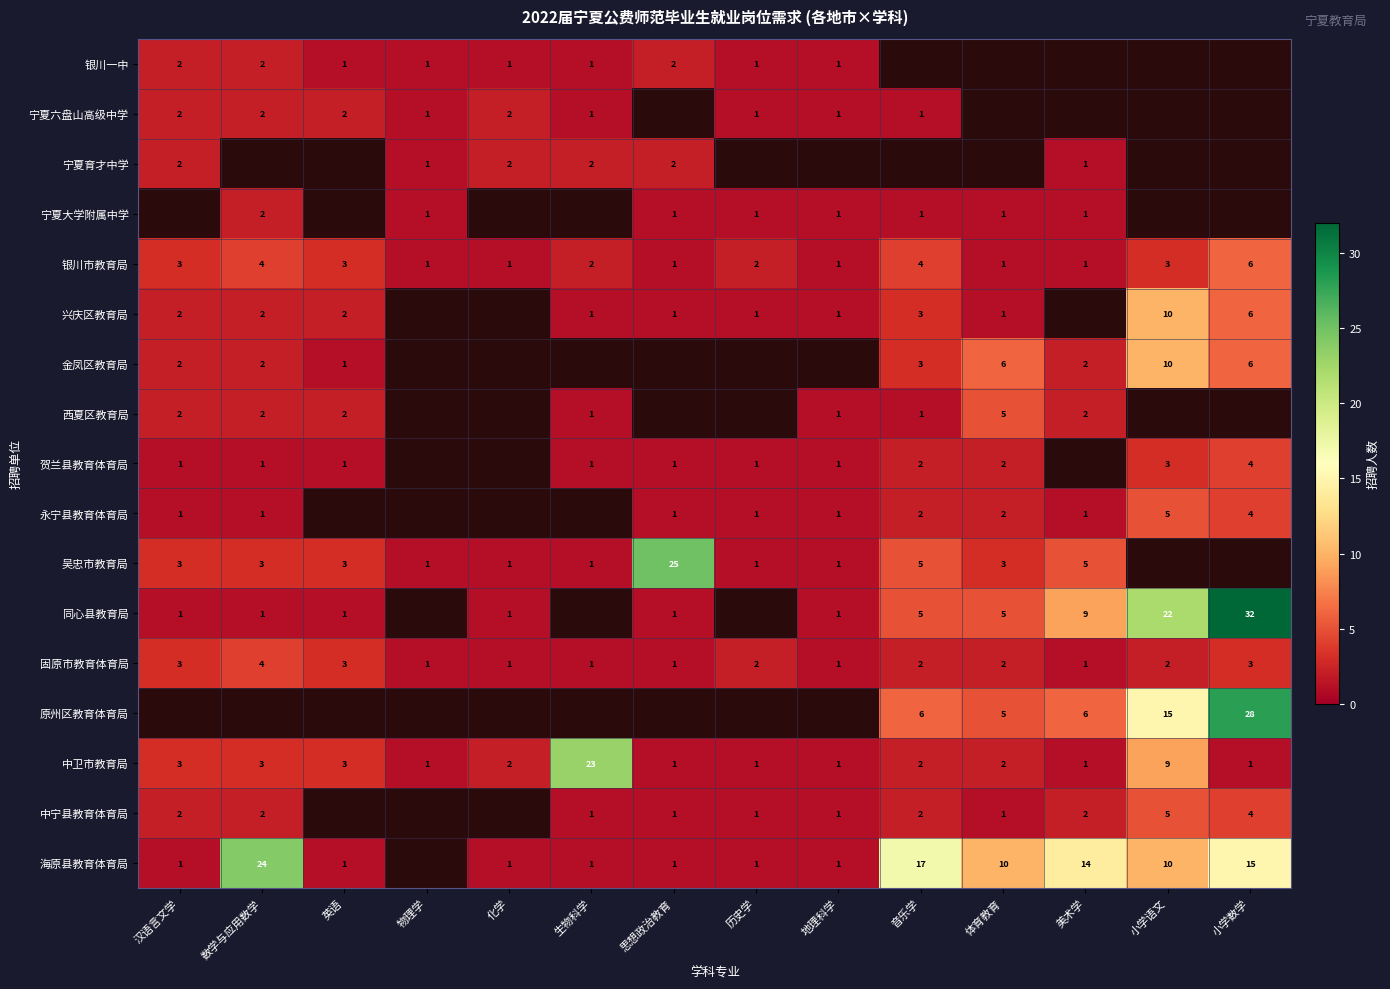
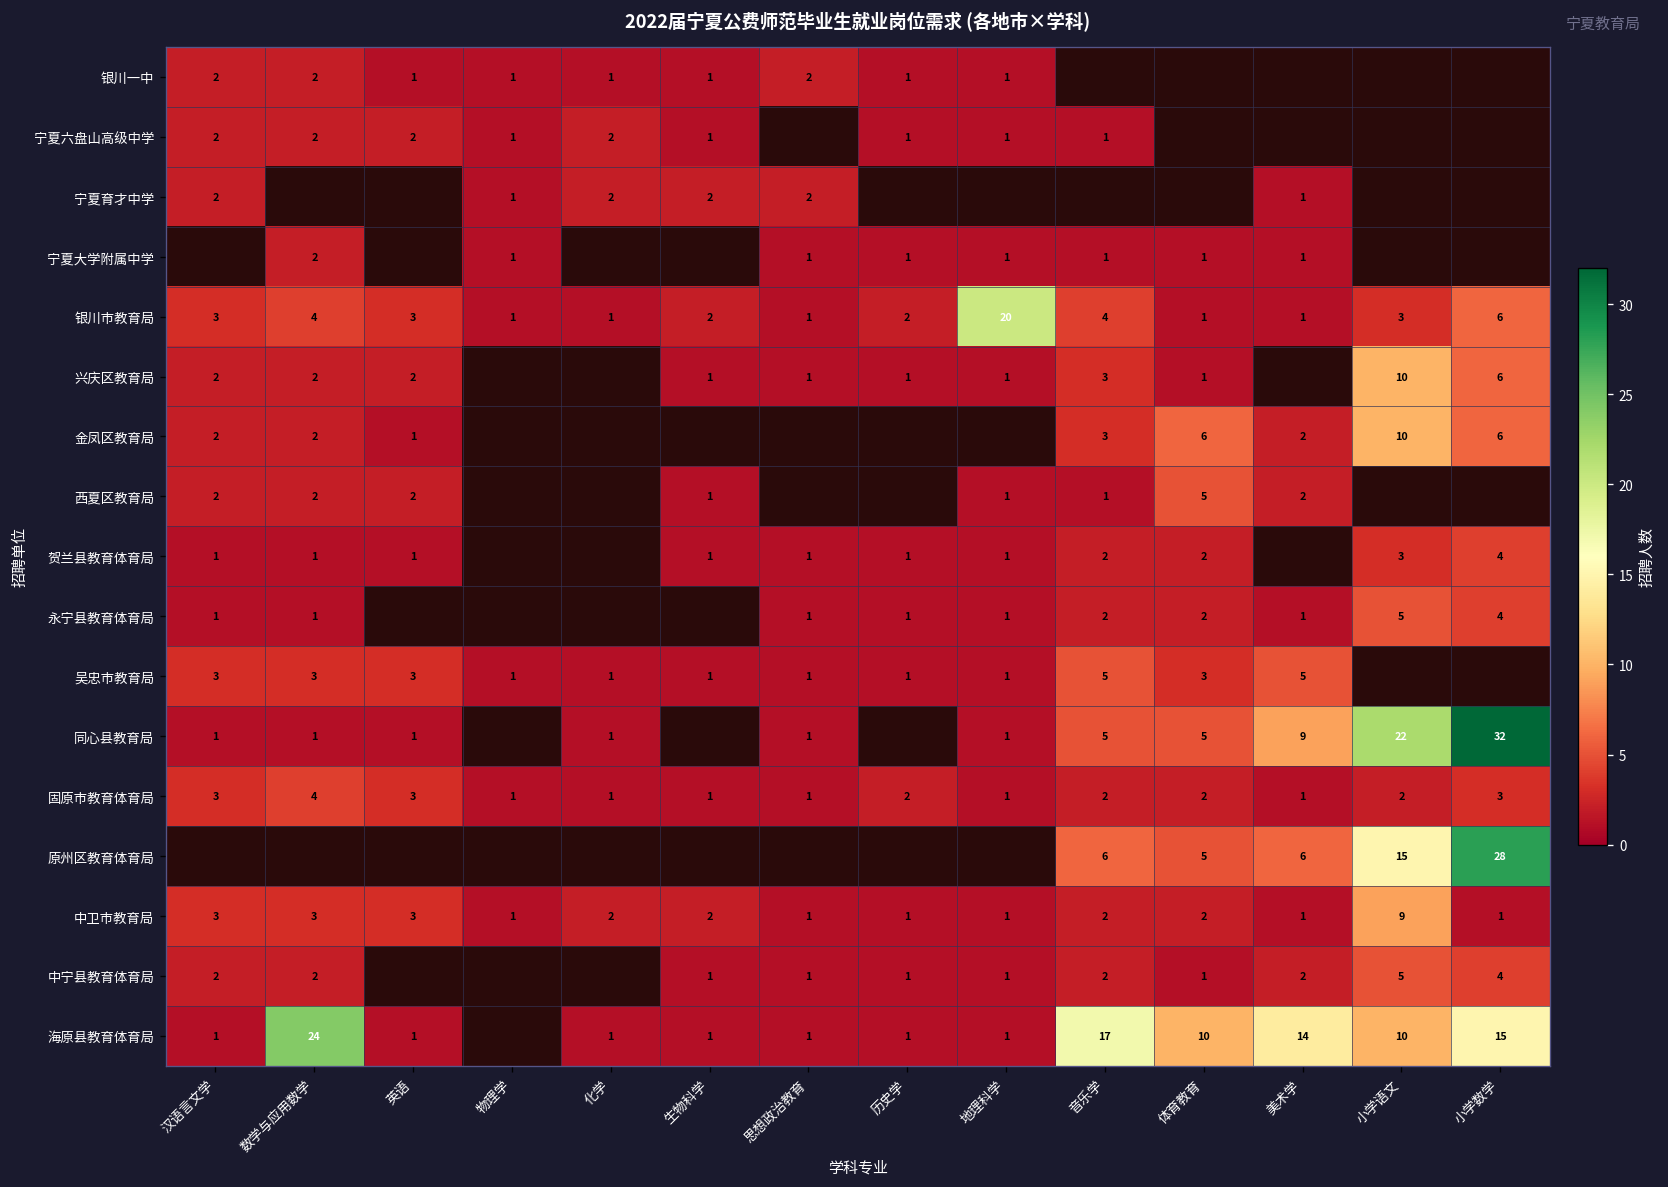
银川市教育局, 地理科学: 1 -> 20
吴忠市教育局, 思想政治教育: 25 -> 1
中卫市教育局, 生物科学: 23 -> 2
